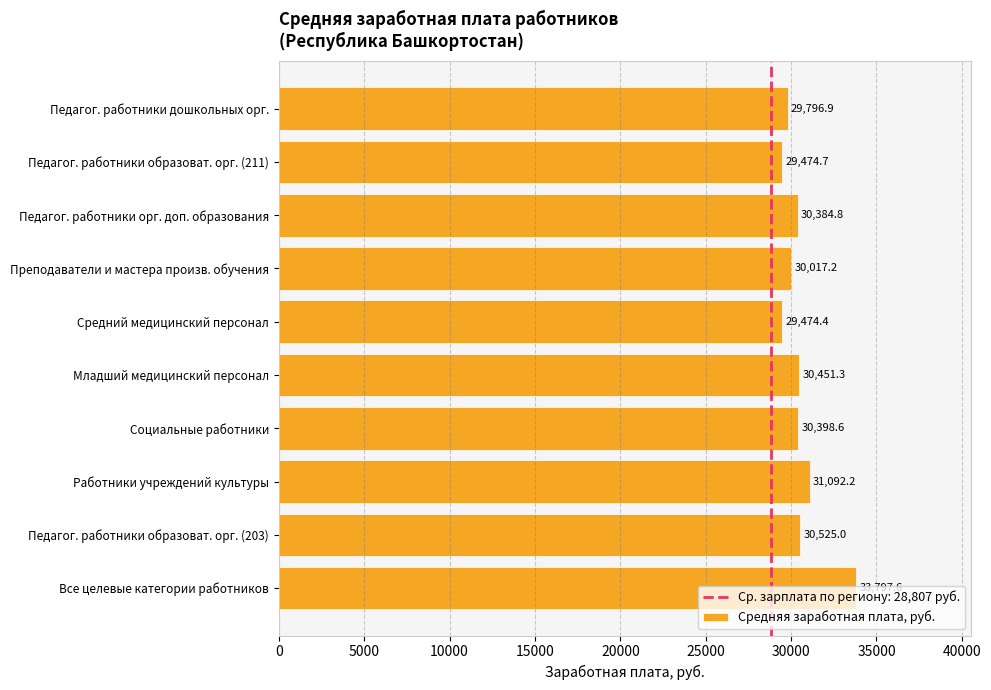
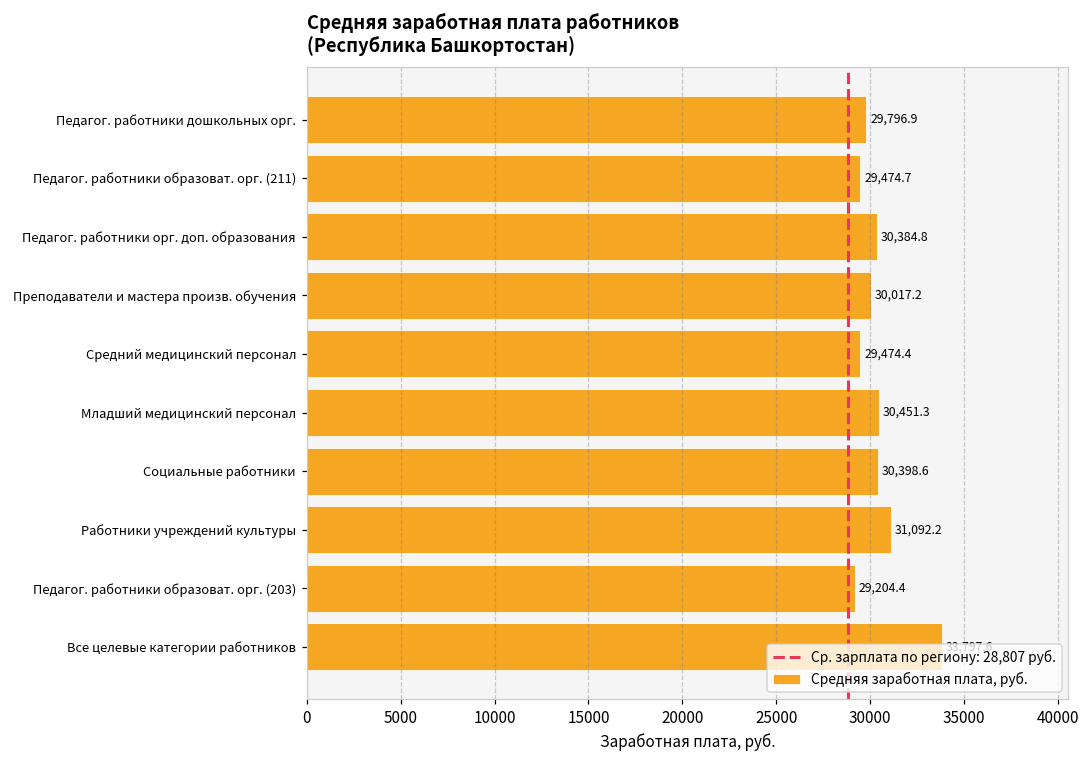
Педагог. работники образоват. орг. (203): 30,525.0 -> 29,204.4
